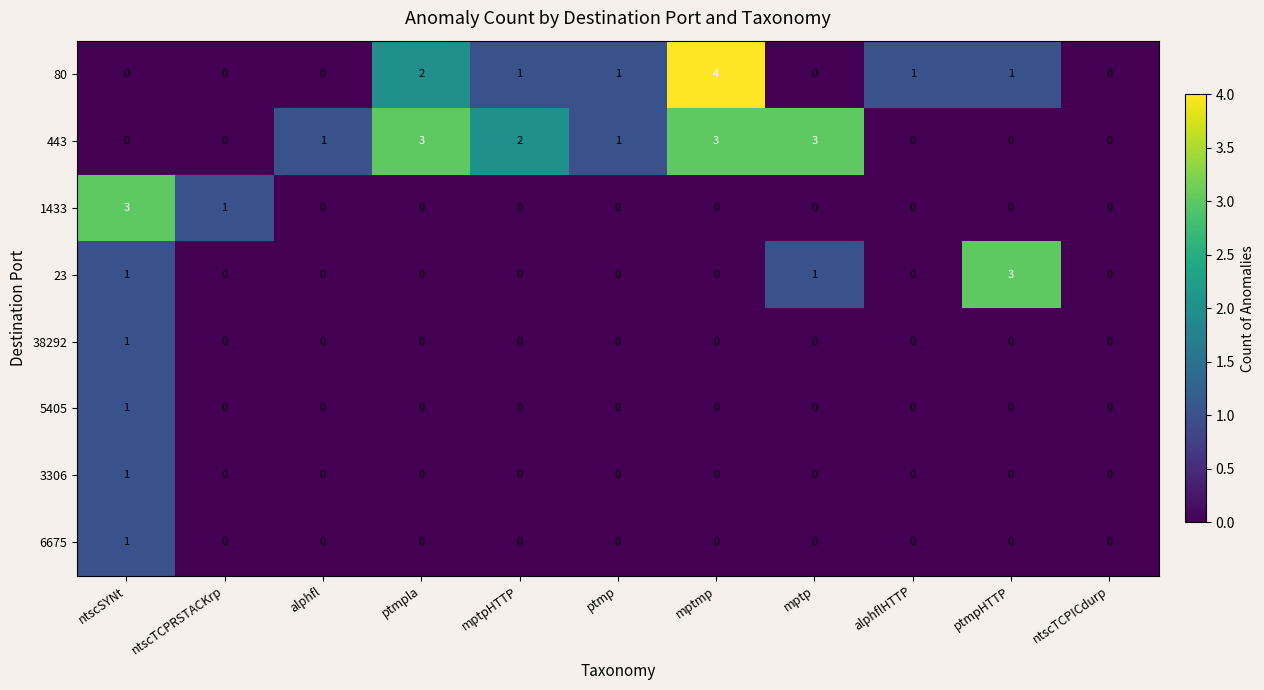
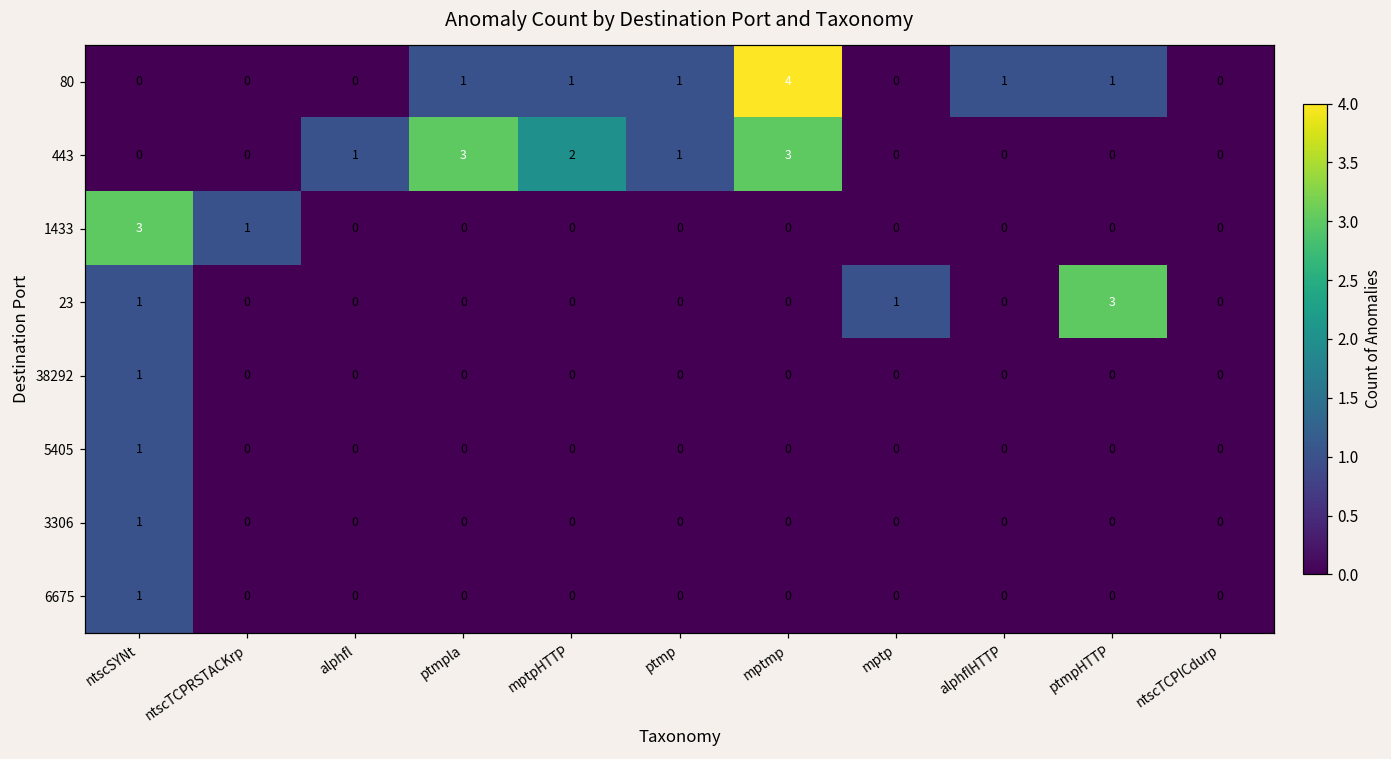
80, ptmpla: 2 -> 1
443, mptp: 3 -> 0
